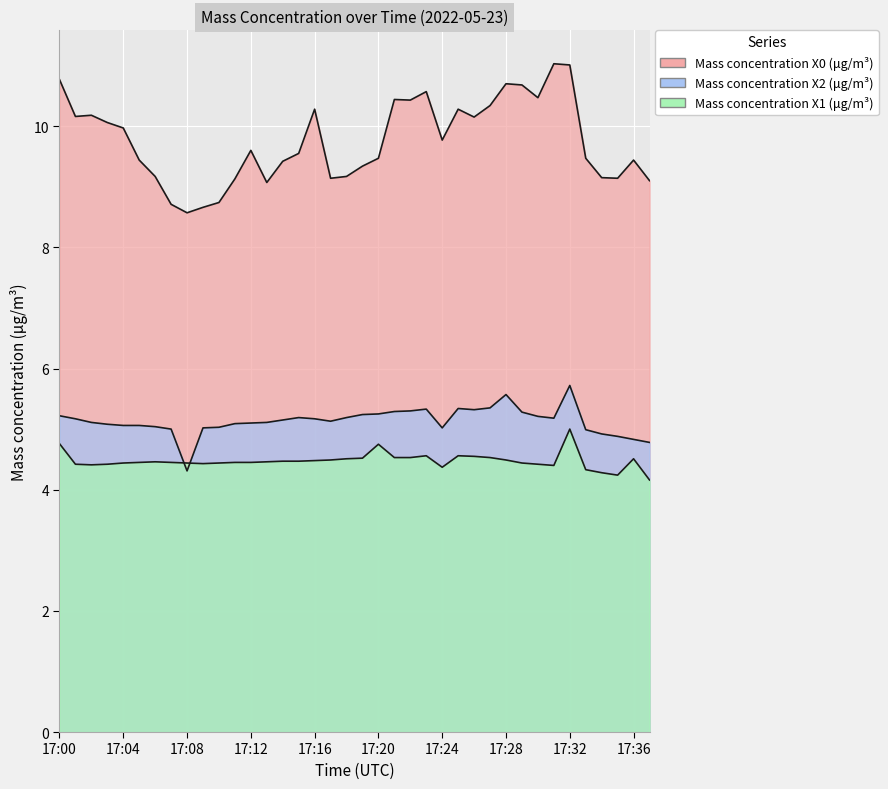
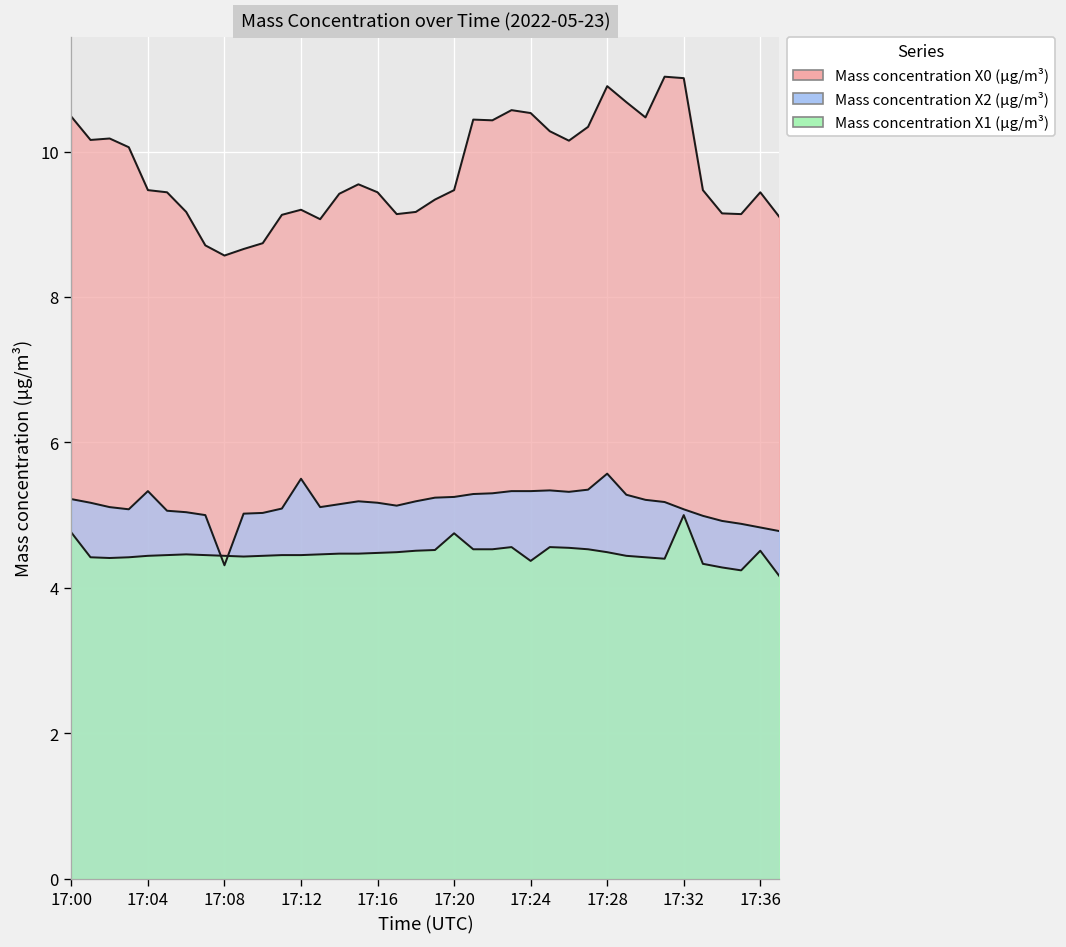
Mass concentration X0 (μg/m³), 17:00: 10.8 -> 10.5
Mass concentration X0 (μg/m³), 17:04: 10.0 -> 9.5
Mass concentration X2 (μg/m³), 17:04: 5.1 -> 5.3
Mass concentration X0 (μg/m³), 17:12: 9.6 -> 9.2
Mass concentration X2 (μg/m³), 17:12: 5.1 -> 5.5
Mass concentration X0 (μg/m³), 17:16: 10.3 -> 9.4
Mass concentration X0 (μg/m³), 17:24: 9.8 -> 10.5
Mass concentration X2 (μg/m³), 17:24: 5.0 -> 5.3
Mass concentration X0 (μg/m³), 17:28: 10.7 -> 10.9
Mass concentration X2 (μg/m³), 17:32: 5.7 -> 5.1
